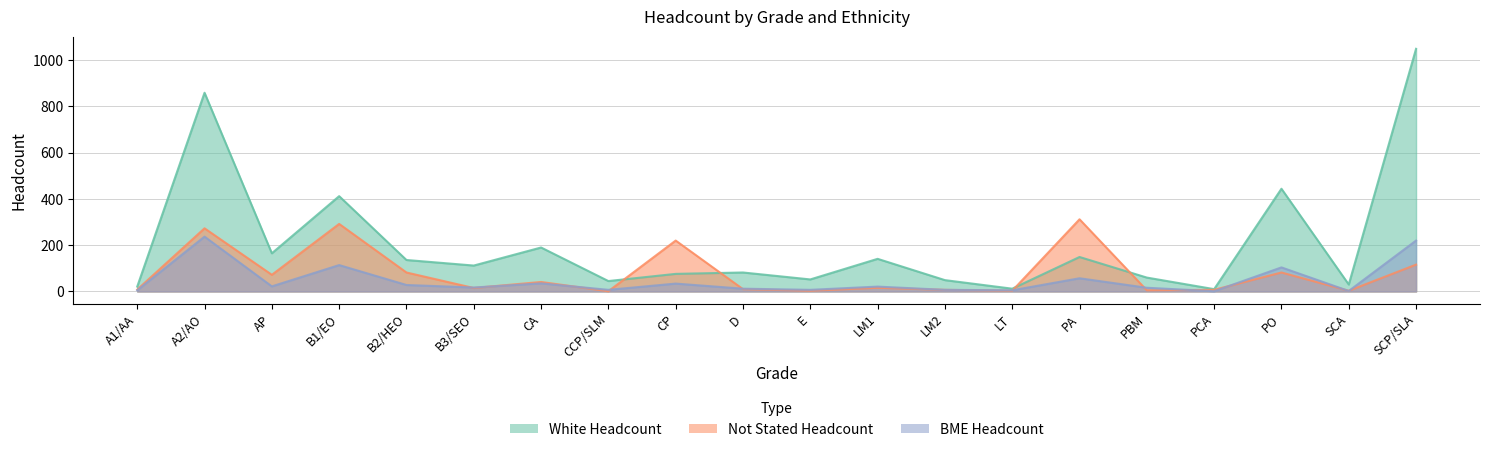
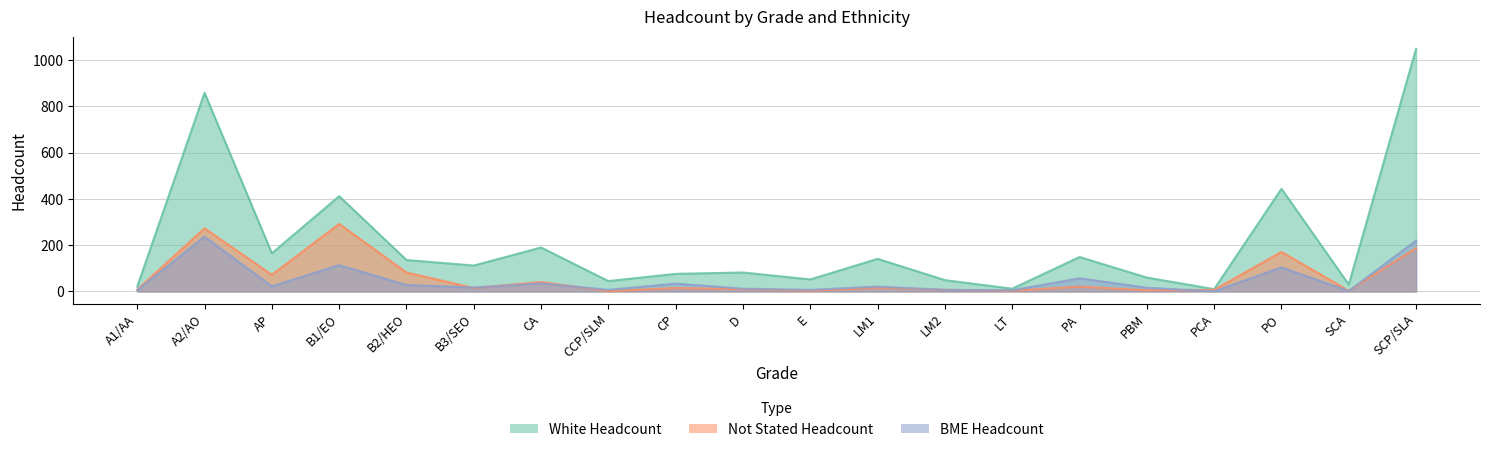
Not Stated Headcount, CP: 220 -> 20
Not Stated Headcount, PA: 310 -> 20
Not Stated Headcount, PO: 80 -> 170
Not Stated Headcount, SCP/SLA: 120 -> 190
